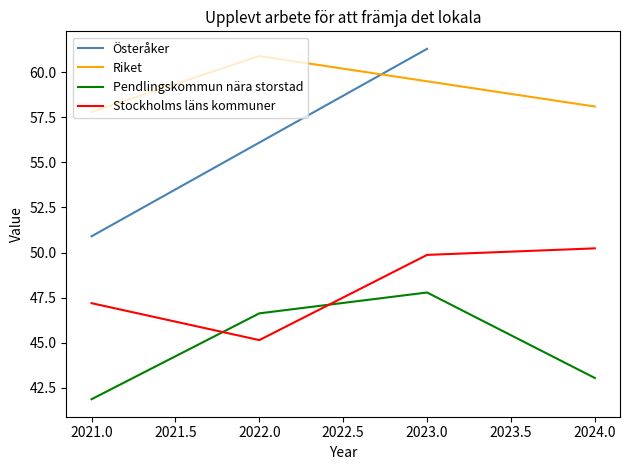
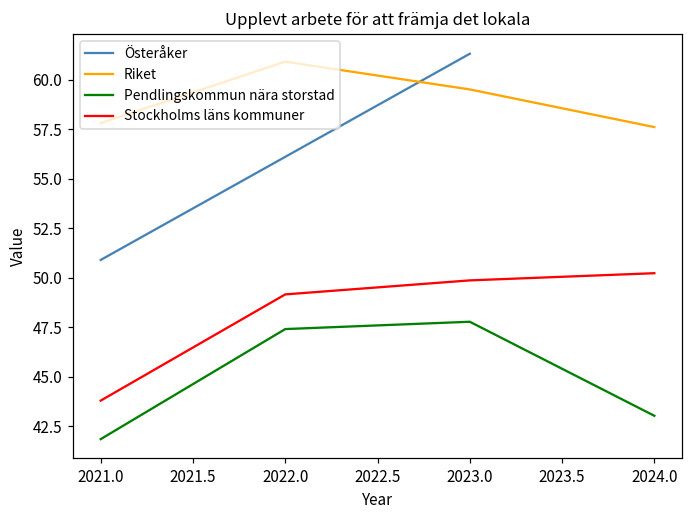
Stockholms läns kommuner, 2021.0: 47.2 -> 43.8
Pendlingskommun nära storstad, 2022.0: 46.6 -> 47.4
Stockholms läns kommuner, 2022.0: 45.1 -> 49.2
Riket, 2024.0: 58.1 -> 57.6
